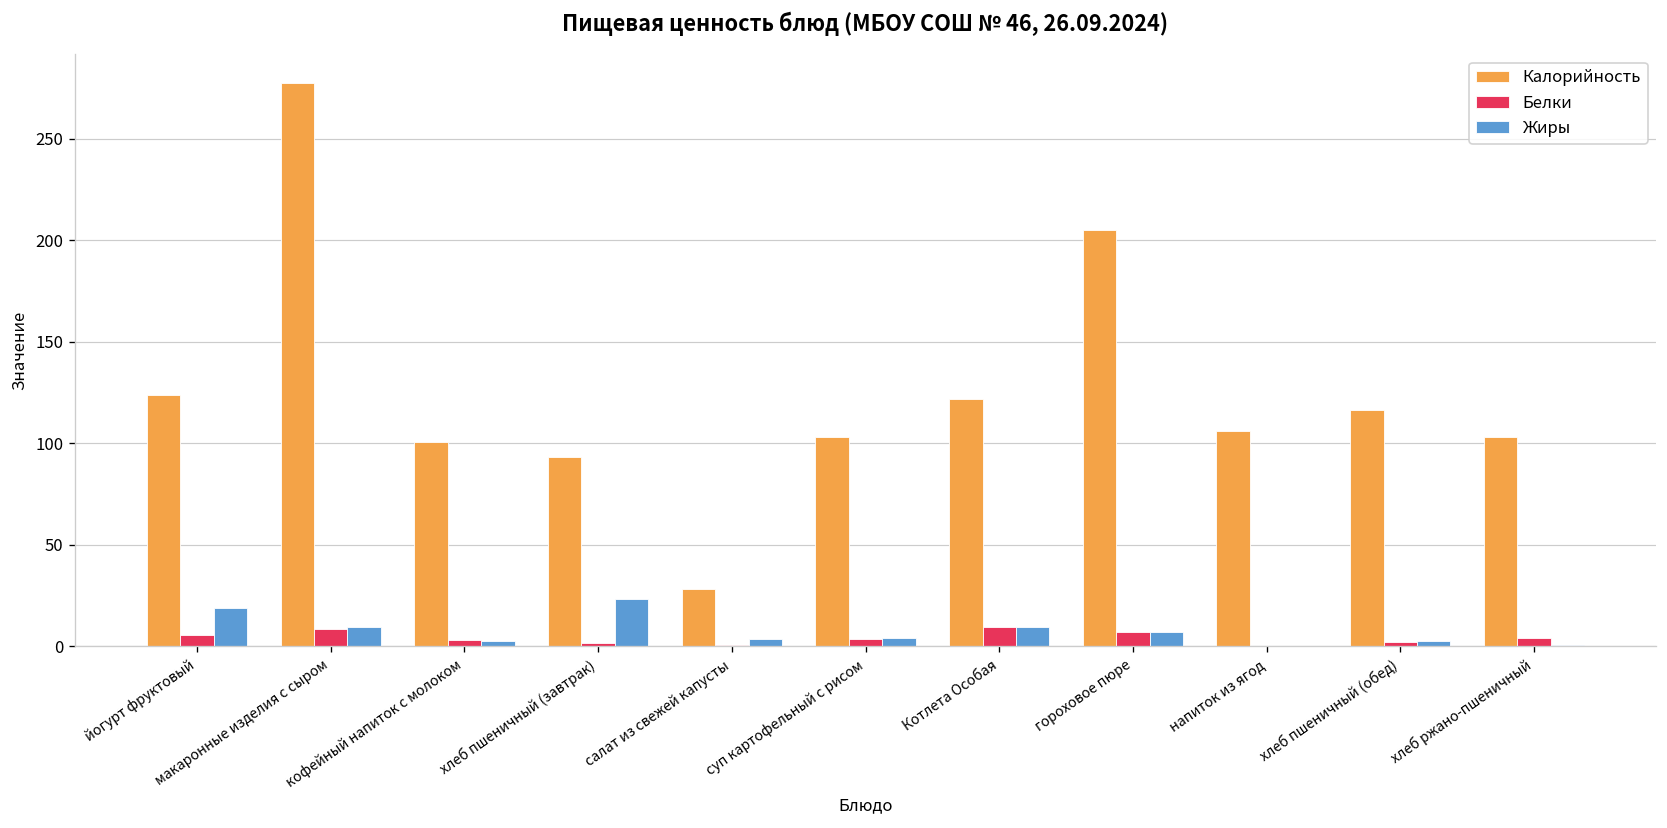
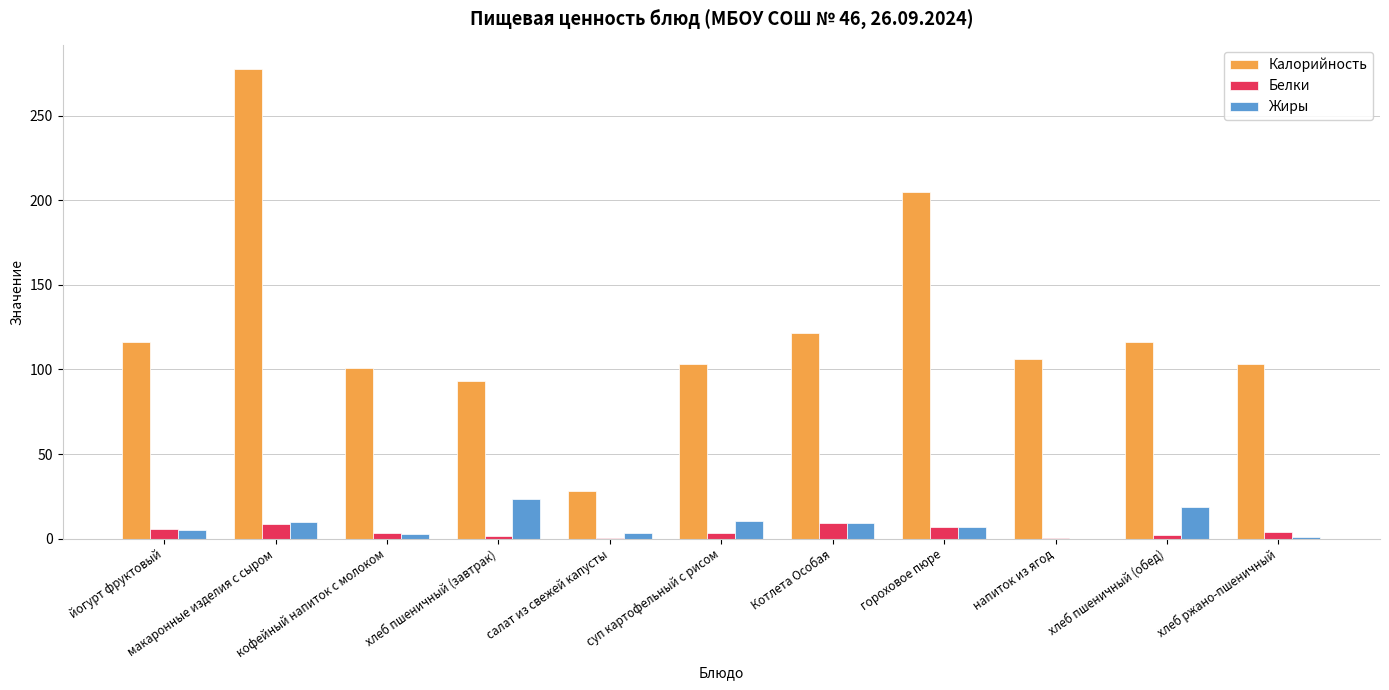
Калорийность, йогурт фруктовый: 124 -> 116
Жиры, йогурт фруктовый: 19 -> 5
Жиры, суп картофельный с рисом: 4 -> 10
Жиры, хлеб пшеничный (обед): 3 -> 19
